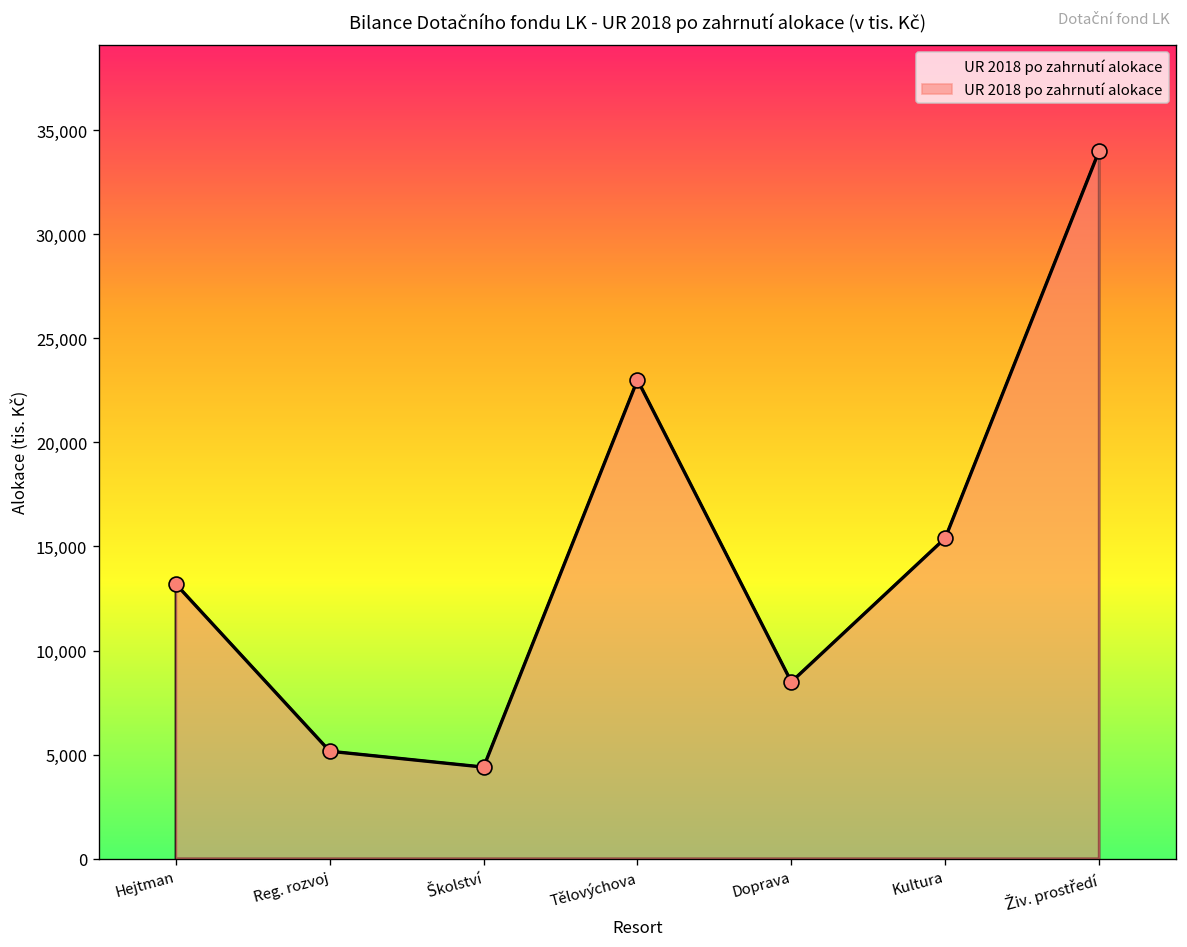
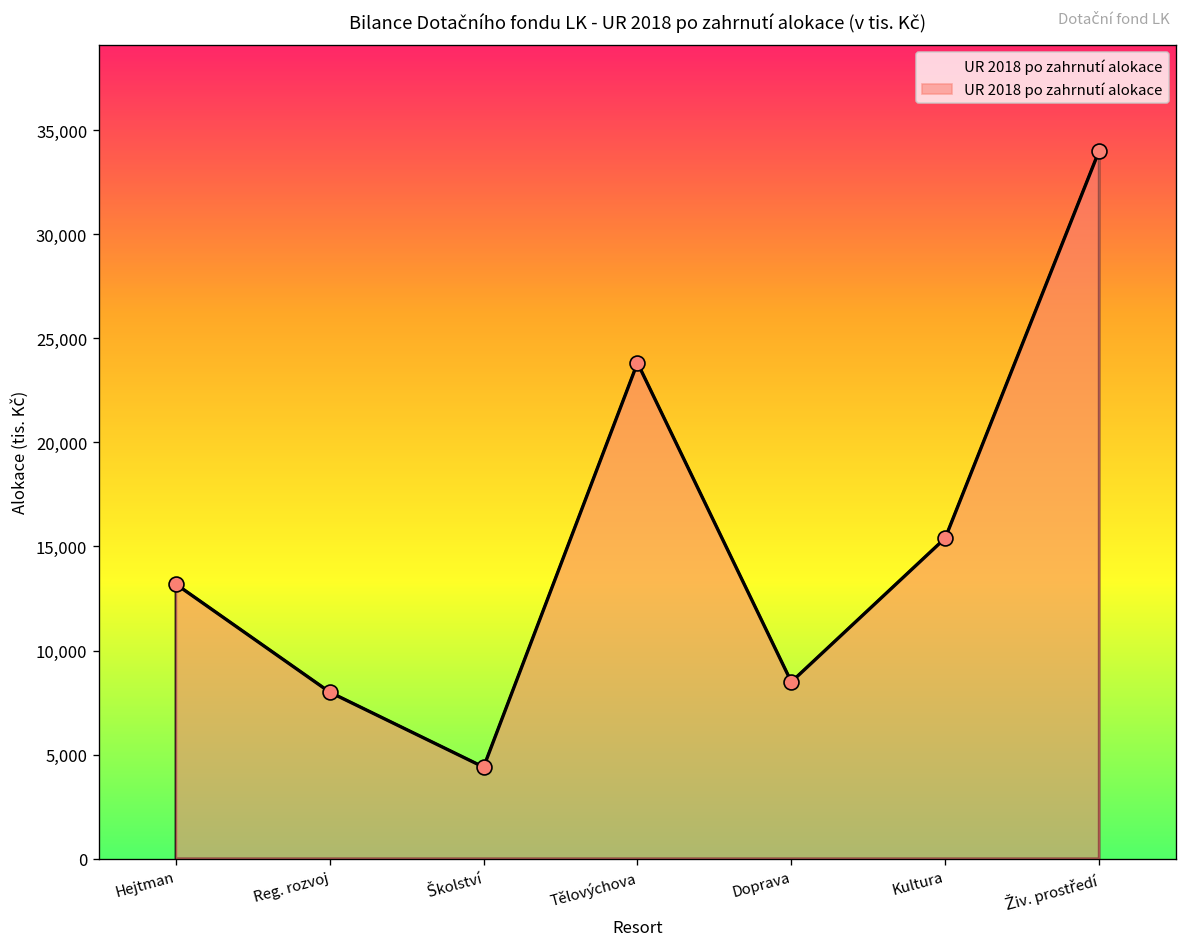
Reg. rozvoj: 5,200 -> 8,000
Tělovýchova: 23,000 -> 23,800
